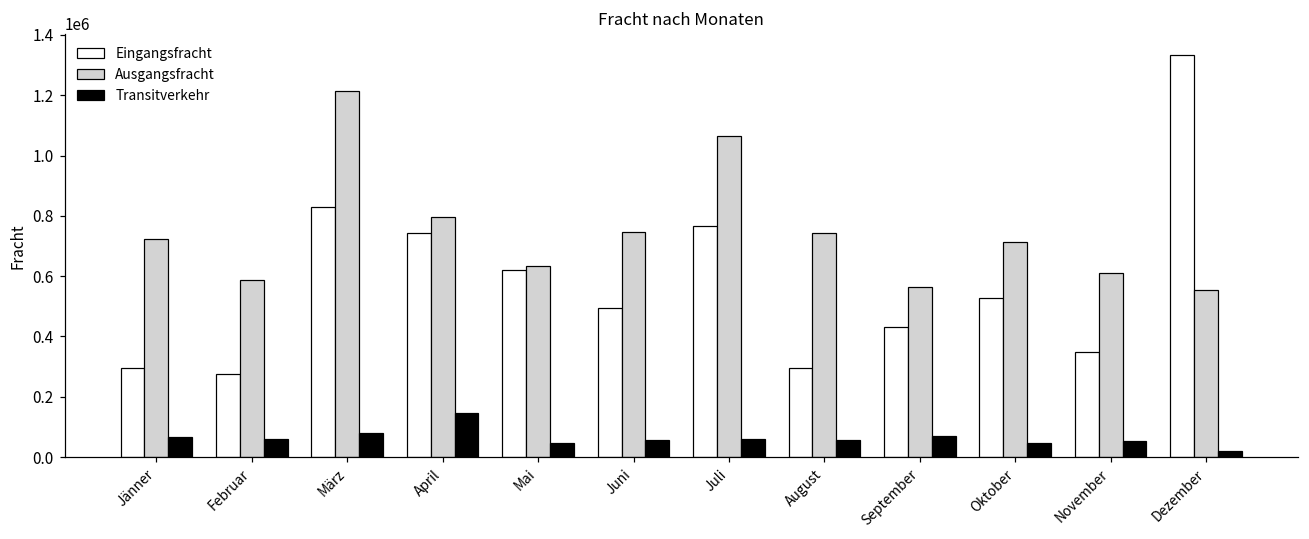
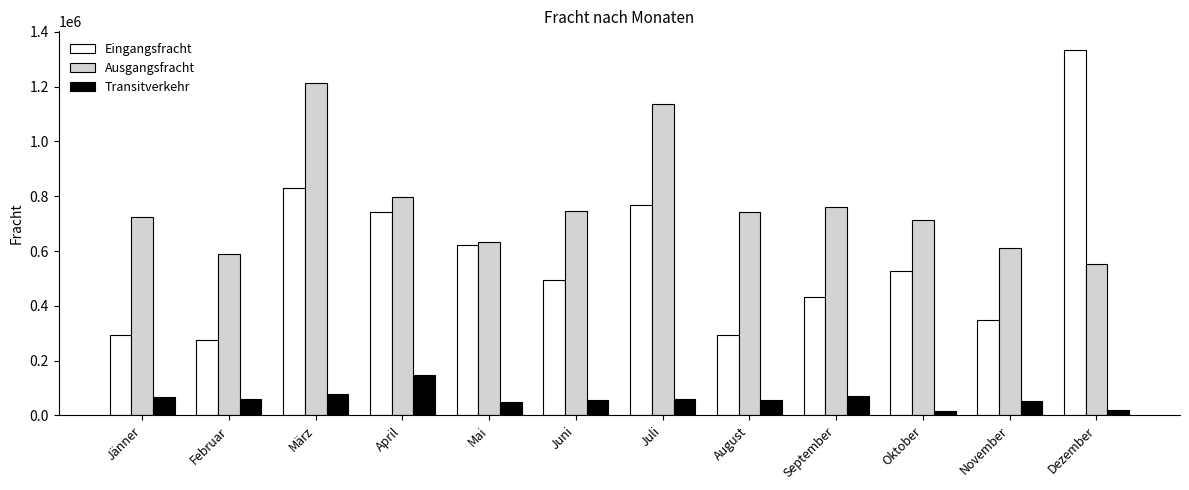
Ausgangsfracht, Juli: 1070000 -> 1140000
Ausgangsfracht, September: 570000 -> 760000
Transitverkehr, Oktober: 50000 -> 10000
